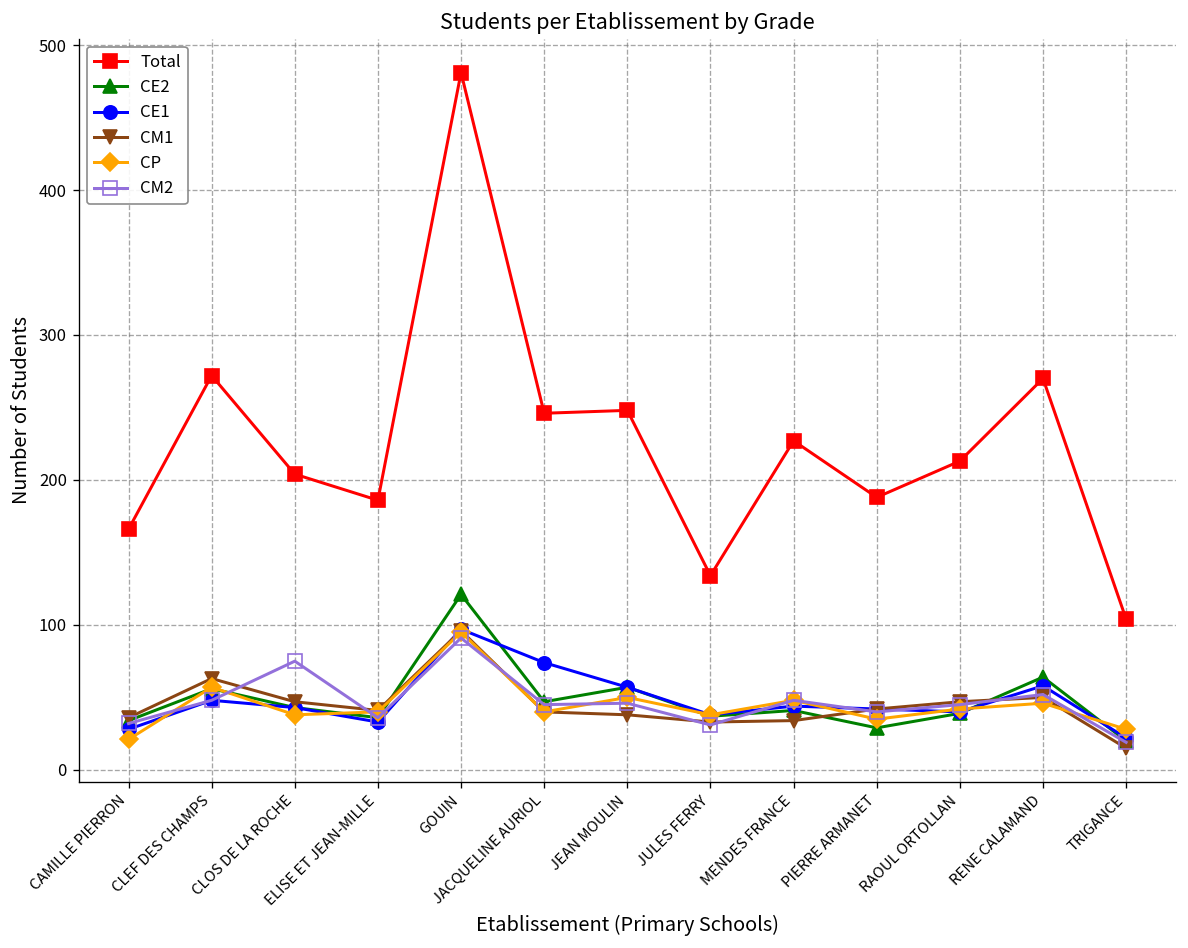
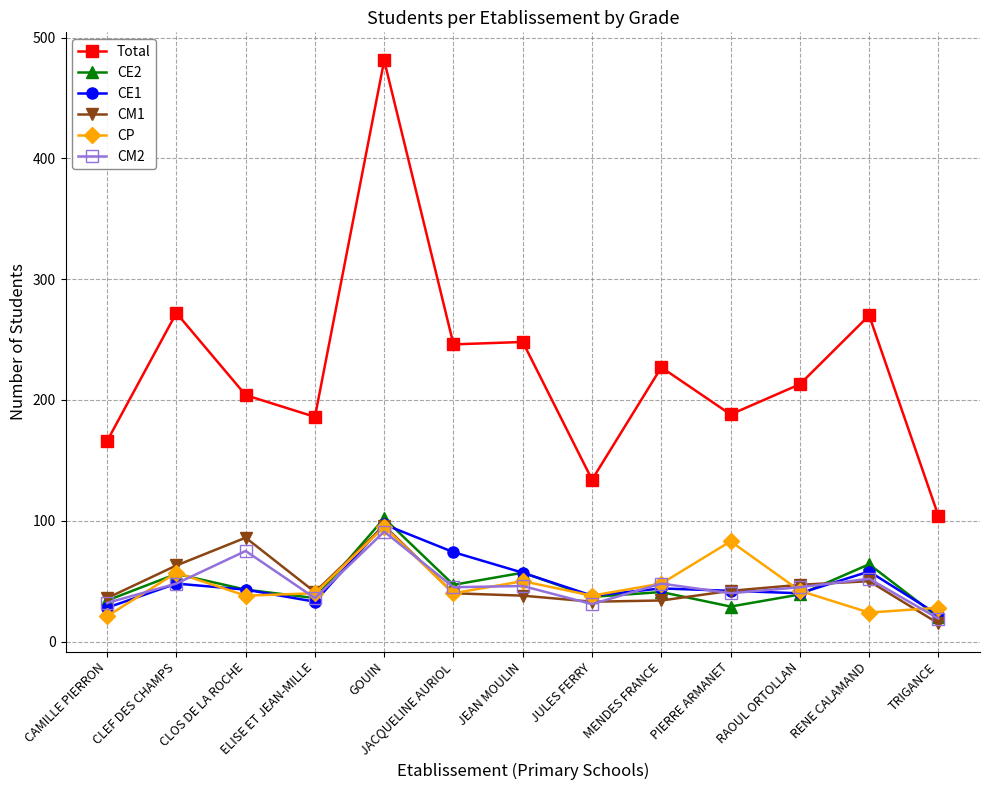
CM1, CLOS DE LA ROCHE: 47 -> 86
CE2, GOUIN: 121 -> 102
CP, PIERRE ARMANET: 35 -> 83
CP, RENE CALAMAND: 46 -> 24
